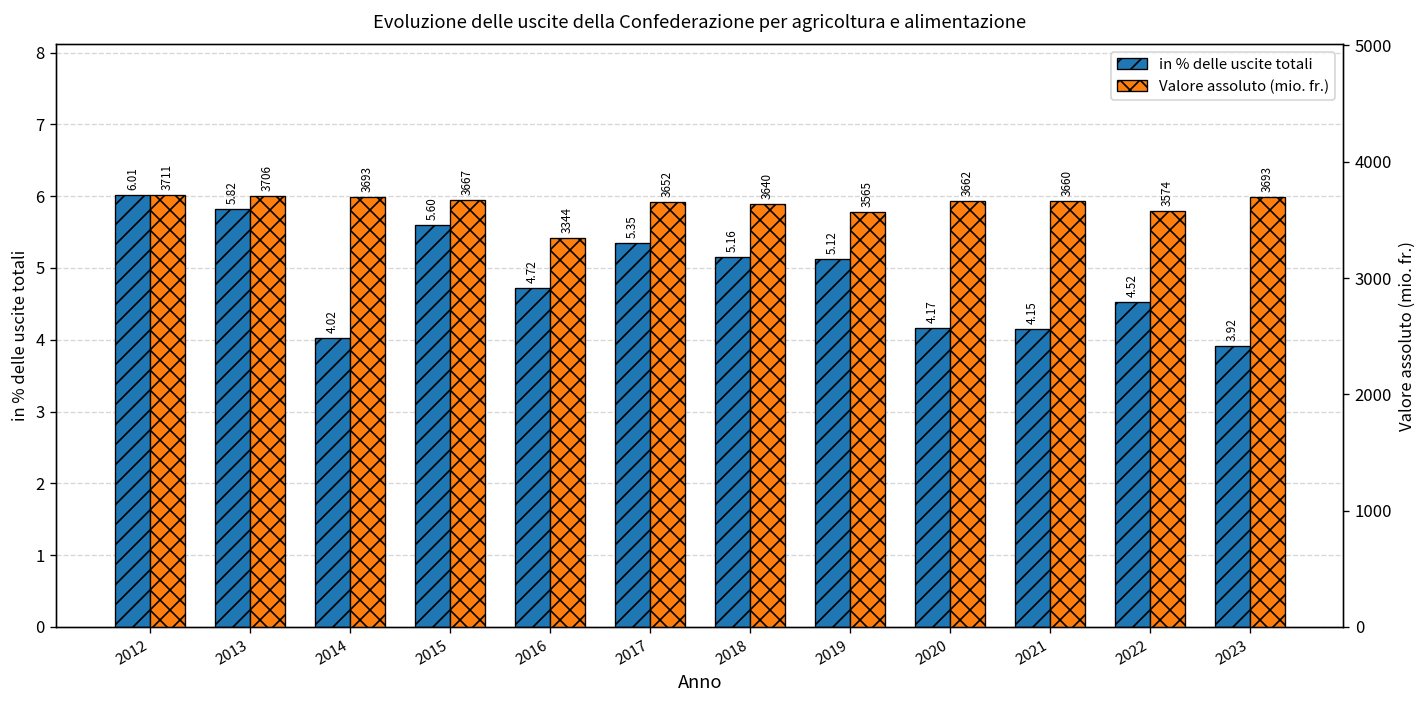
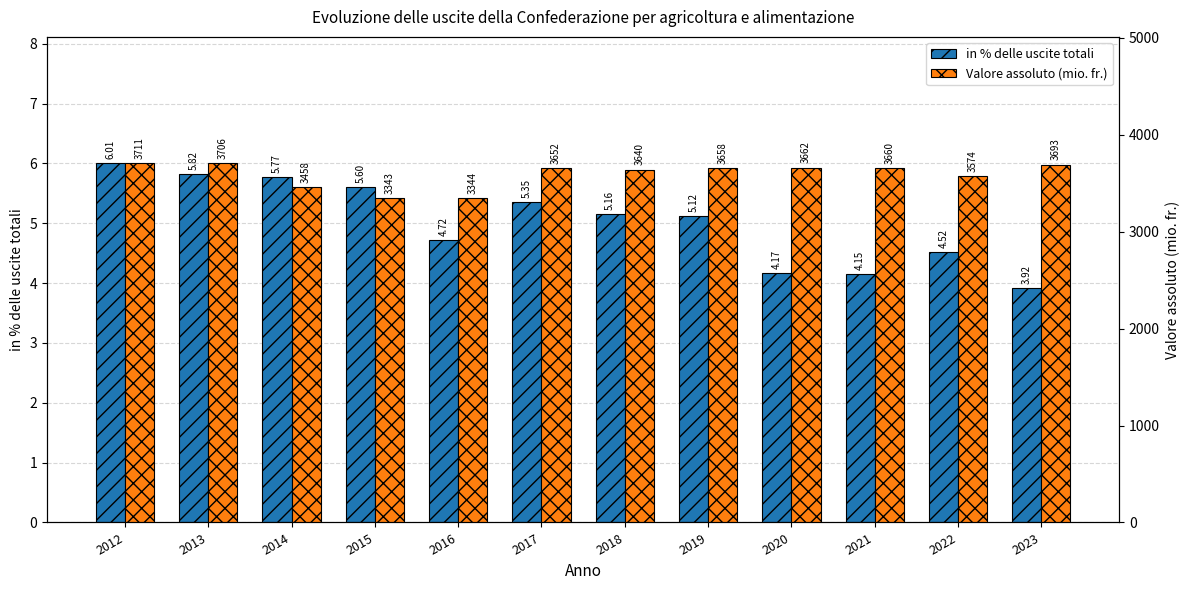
in % delle uscite totali, 2014: 4.02 -> 5.77
Valore assoluto (mio. fr.), 2014: 3693 -> 3458
Valore assoluto (mio. fr.), 2015: 3667 -> 3343
Valore assoluto (mio. fr.), 2019: 3565 -> 3658
